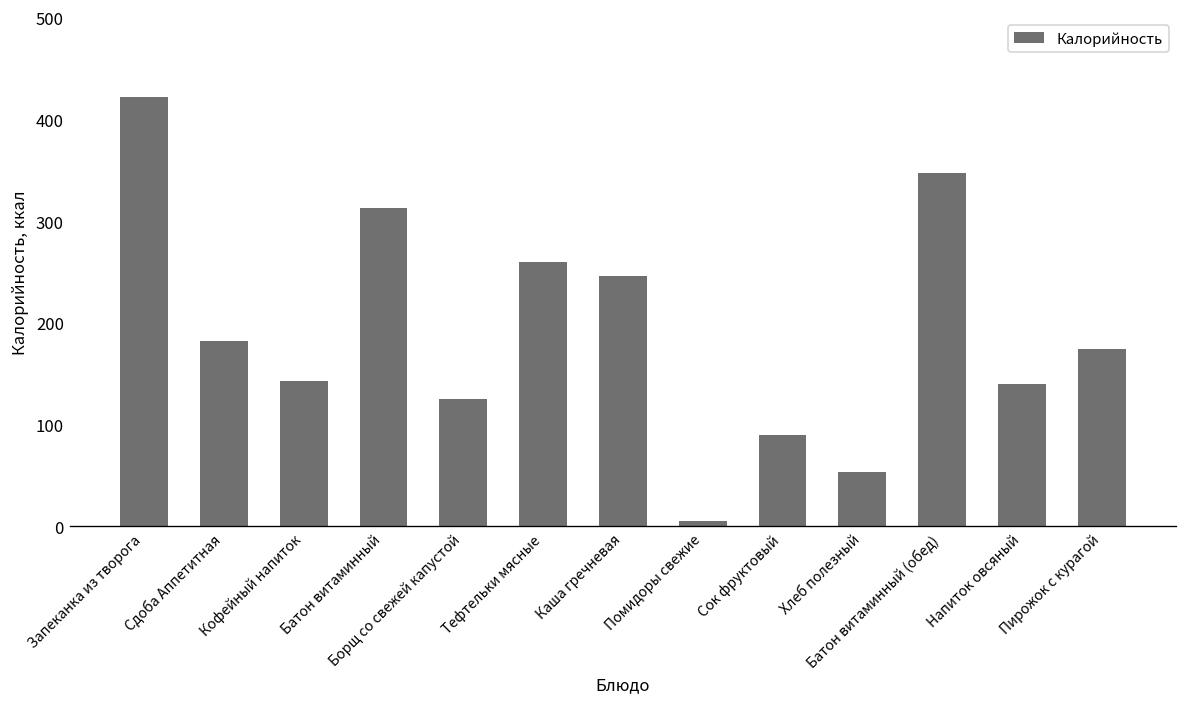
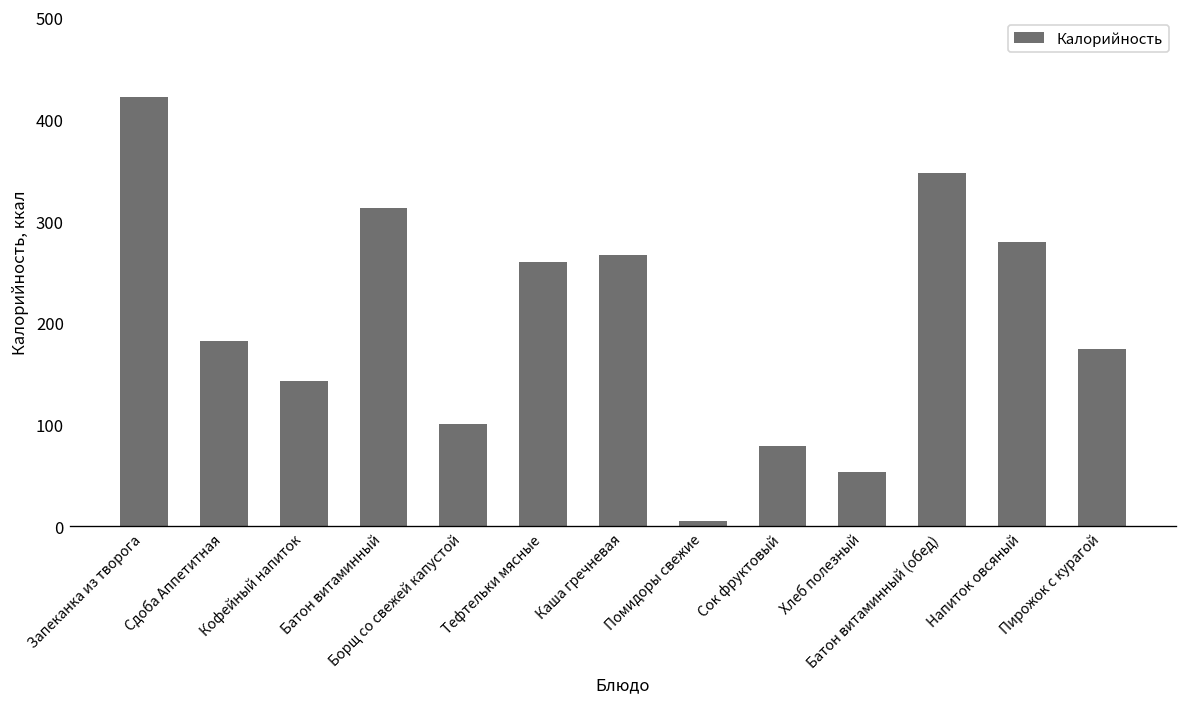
Борщ со свежей капустой: 130 -> 100
Каша гречневая: 250 -> 270
Сок фруктовый: 90 -> 80
Напиток овсяный: 140 -> 280
